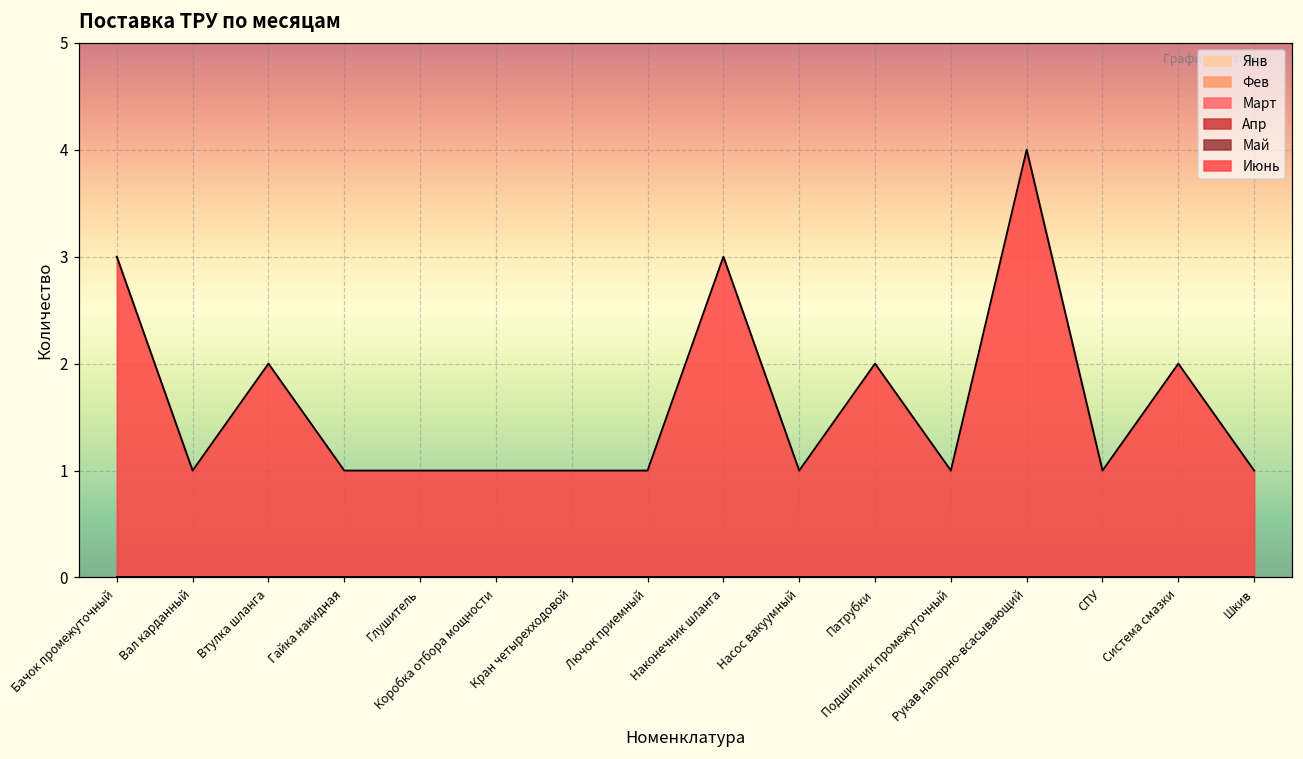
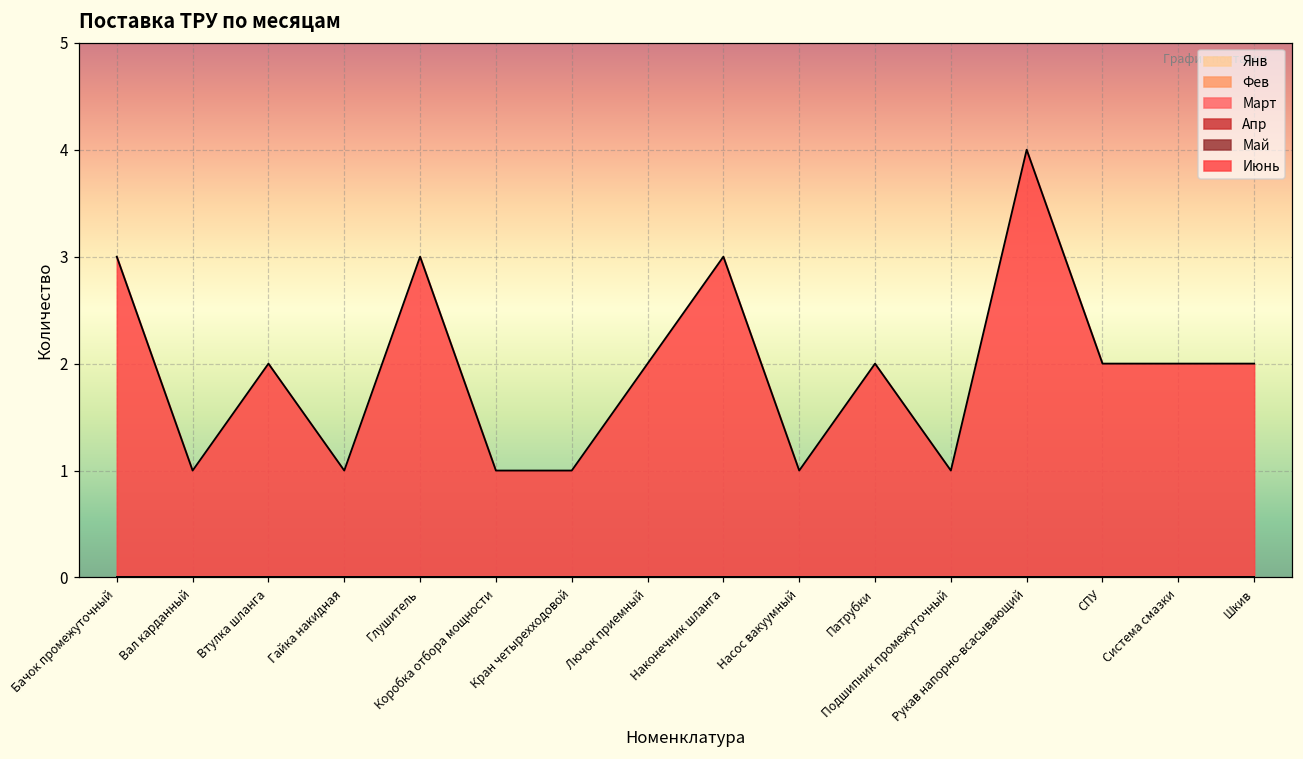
Июнь, Глушитель: 1 -> 3
Июнь, Лючок приемный: 1 -> 2
Июнь, СПУ: 1 -> 2
Июнь, Шкив: 1 -> 2
